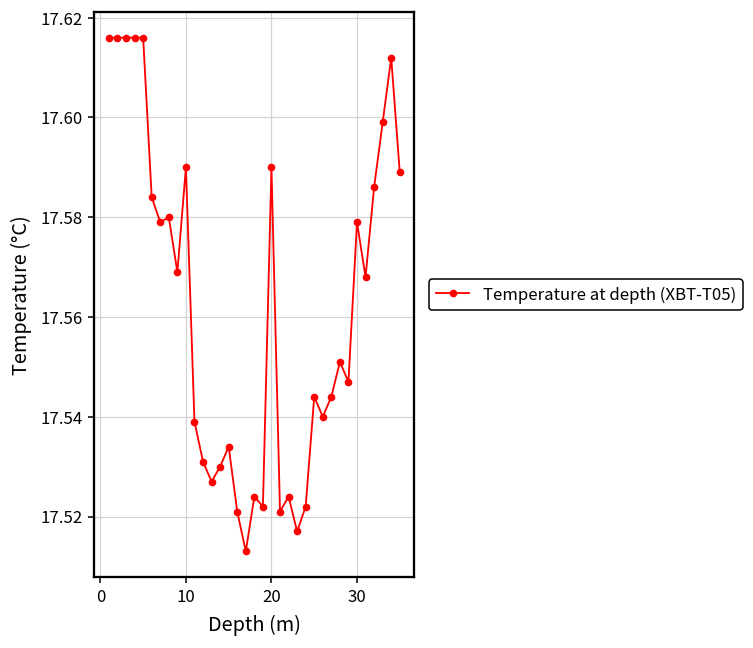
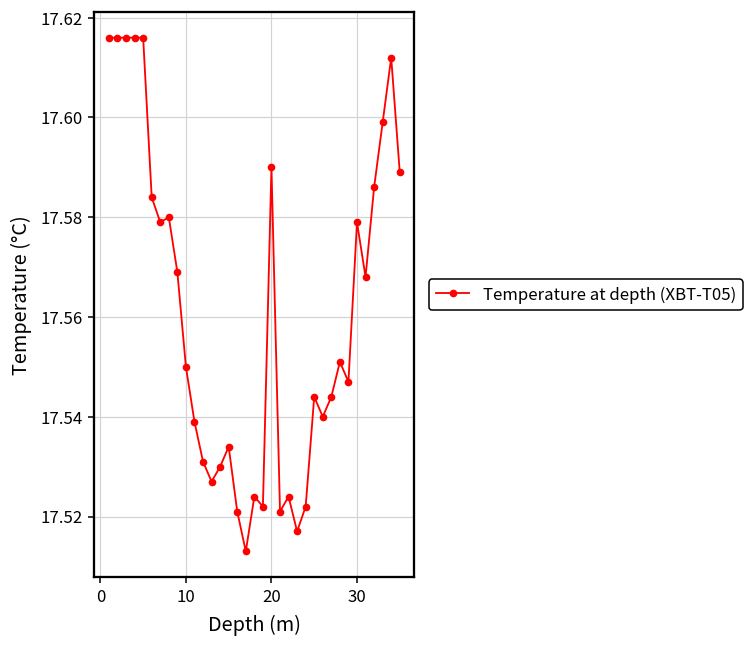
10: 17.59 -> 17.55
